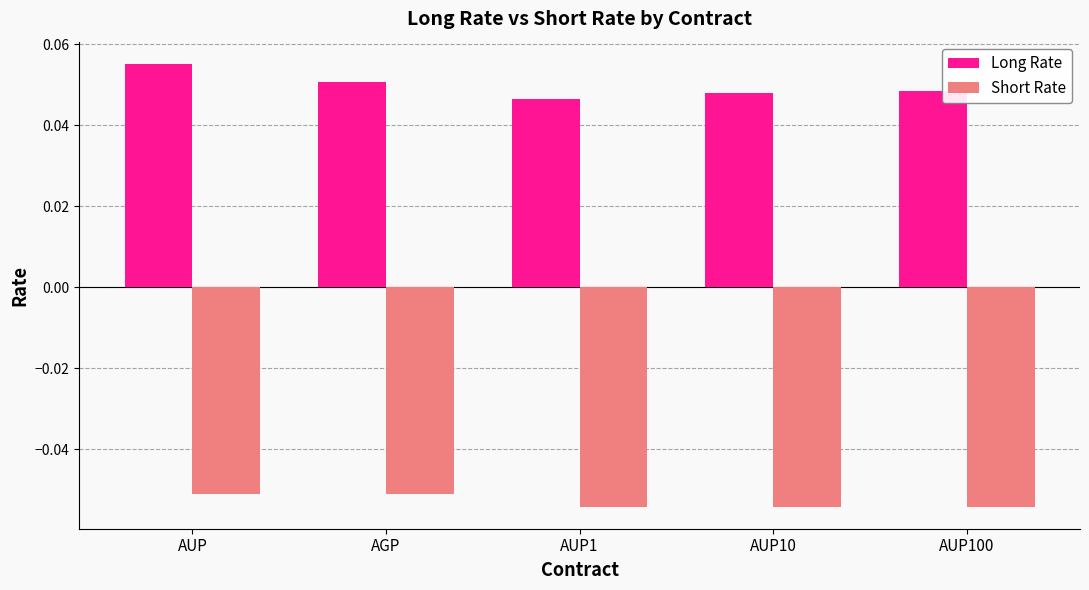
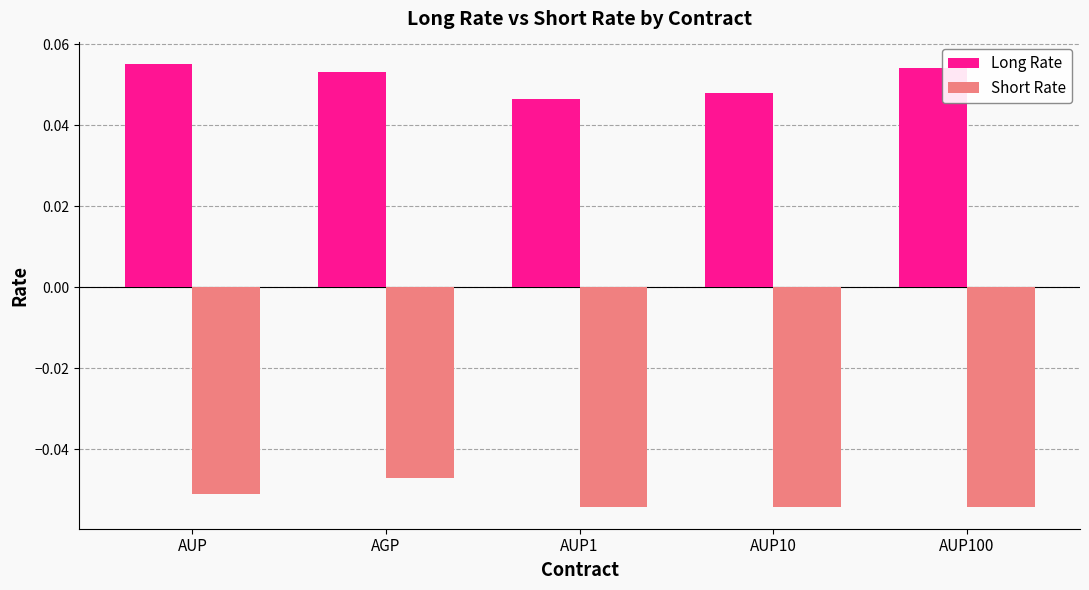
Long Rate, AGP: 0.051 -> 0.053
Short Rate, AGP: -0.051 -> -0.047
Long Rate, AUP100: 0.048 -> 0.054
